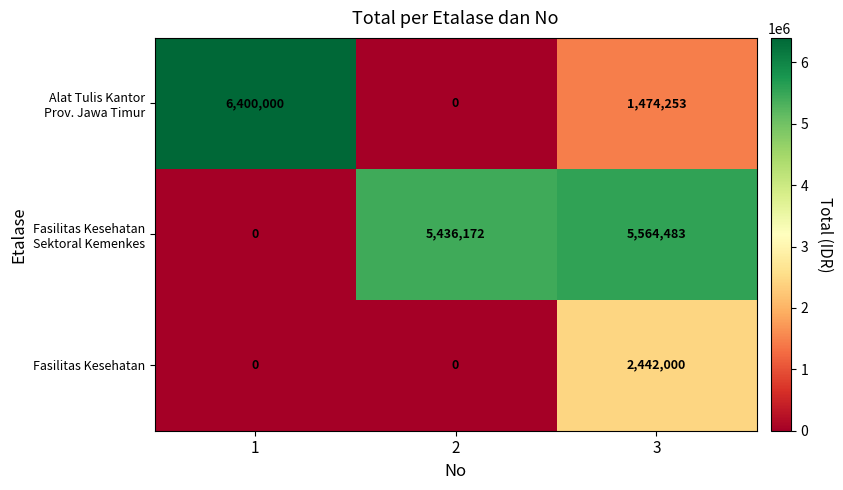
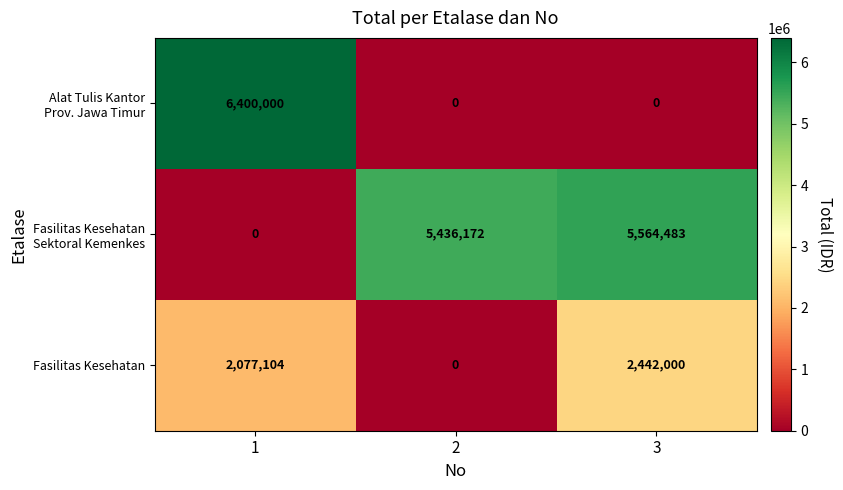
Alat Tulis Kantor Prov. Jawa Timur, 3: 1,474,253 -> 0
Fasilitas Kesehatan, 1: 0 -> 2,077,104
